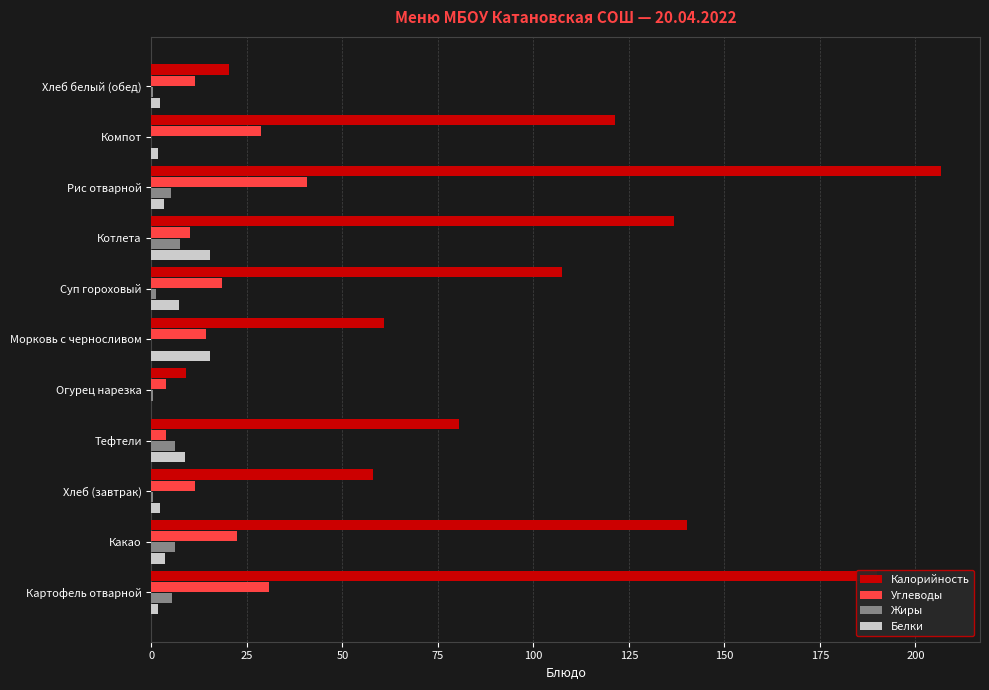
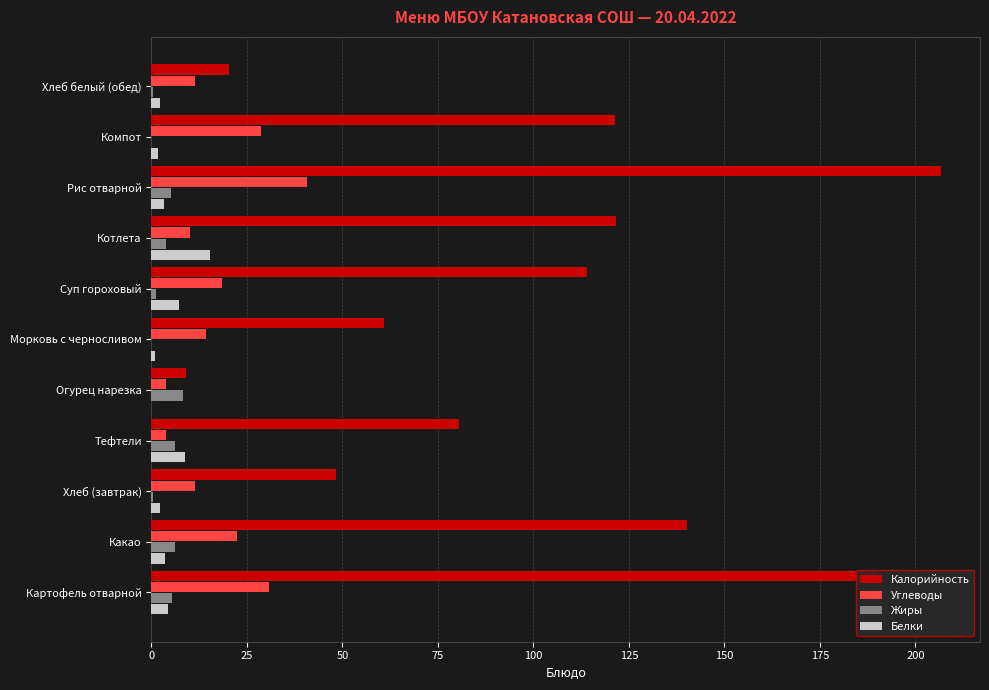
Калорийность, Котлета: 137 -> 122
Жиры, Котлета: 8 -> 4
Калорийность, Суп гороховый: 107 -> 114
Белки, Морковь с черносливом: 15 -> 1
Жиры, Огурец нарезка: 1 -> 8
Калорийность, Хлеб (завтрак): 58 -> 48
Белки, Картофель отварной: 2 -> 4
